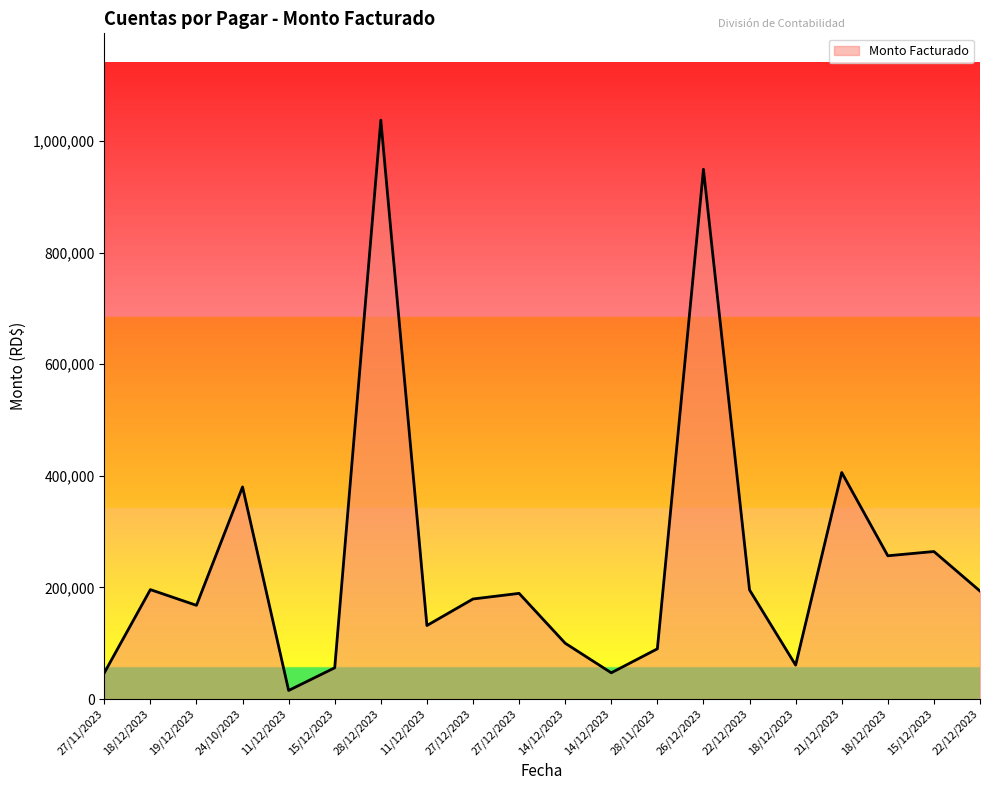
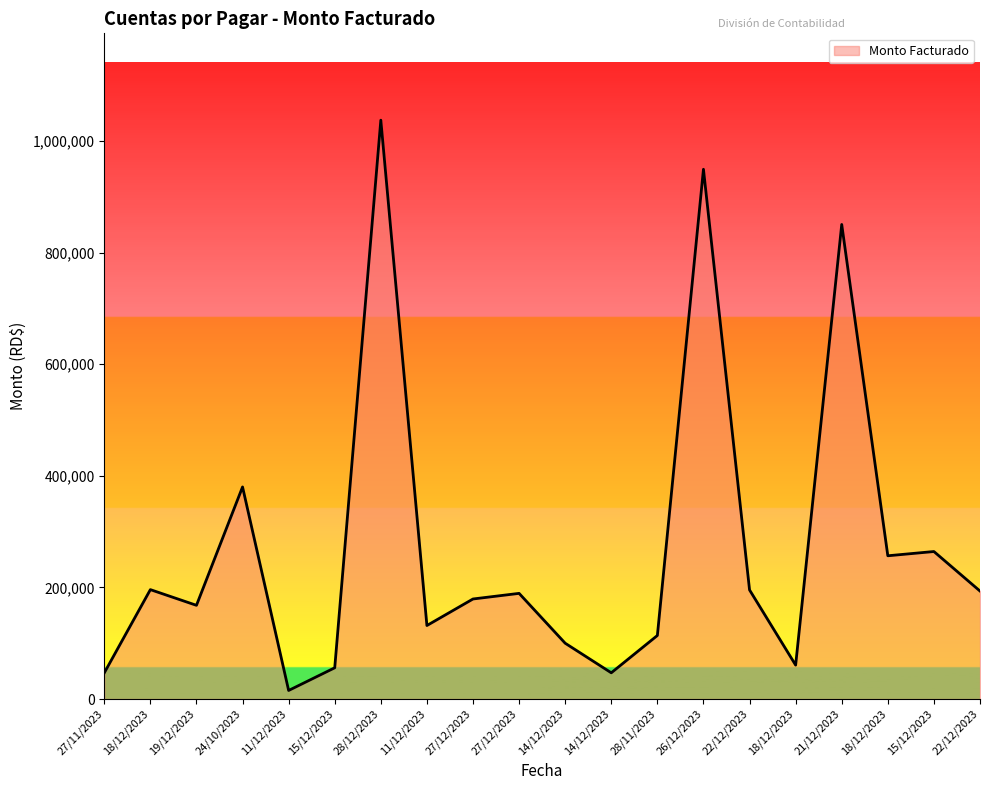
28/11/2023: 90,000 -> 110,000
21/12/2023: 410,000 -> 850,000
